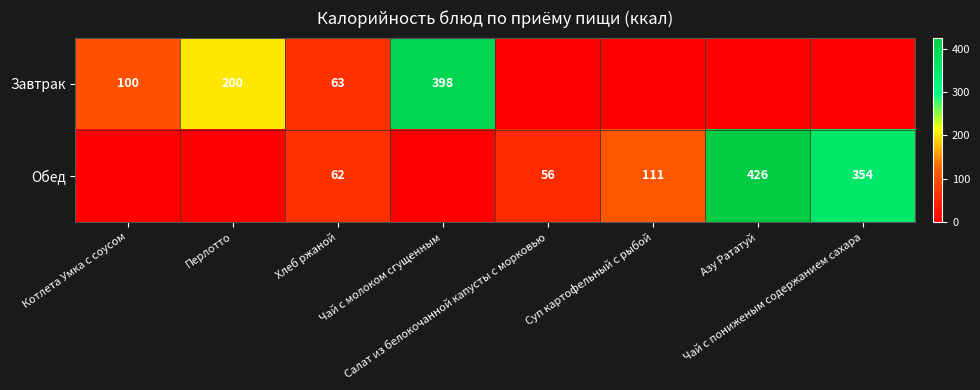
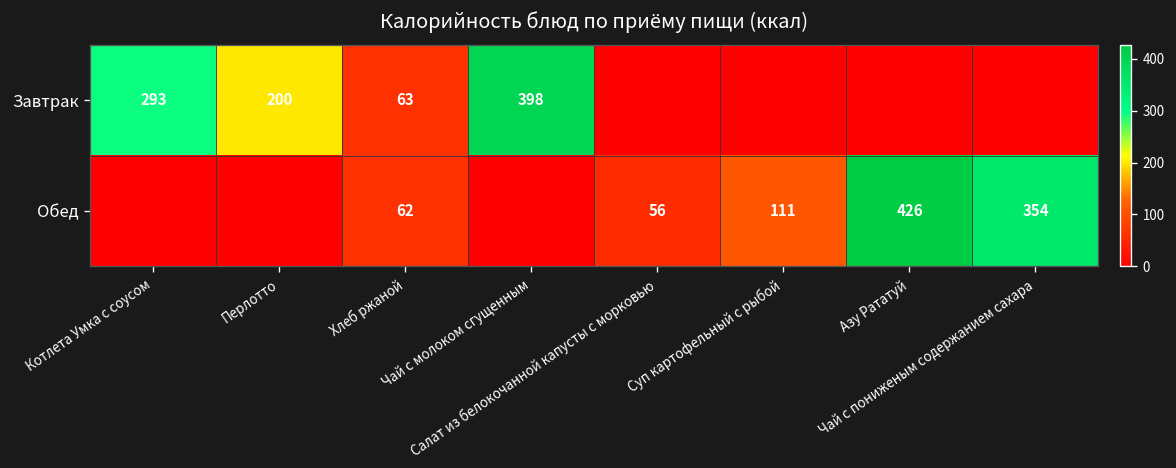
Завтрак, Котлета Умка с соусом: 100 -> 293
